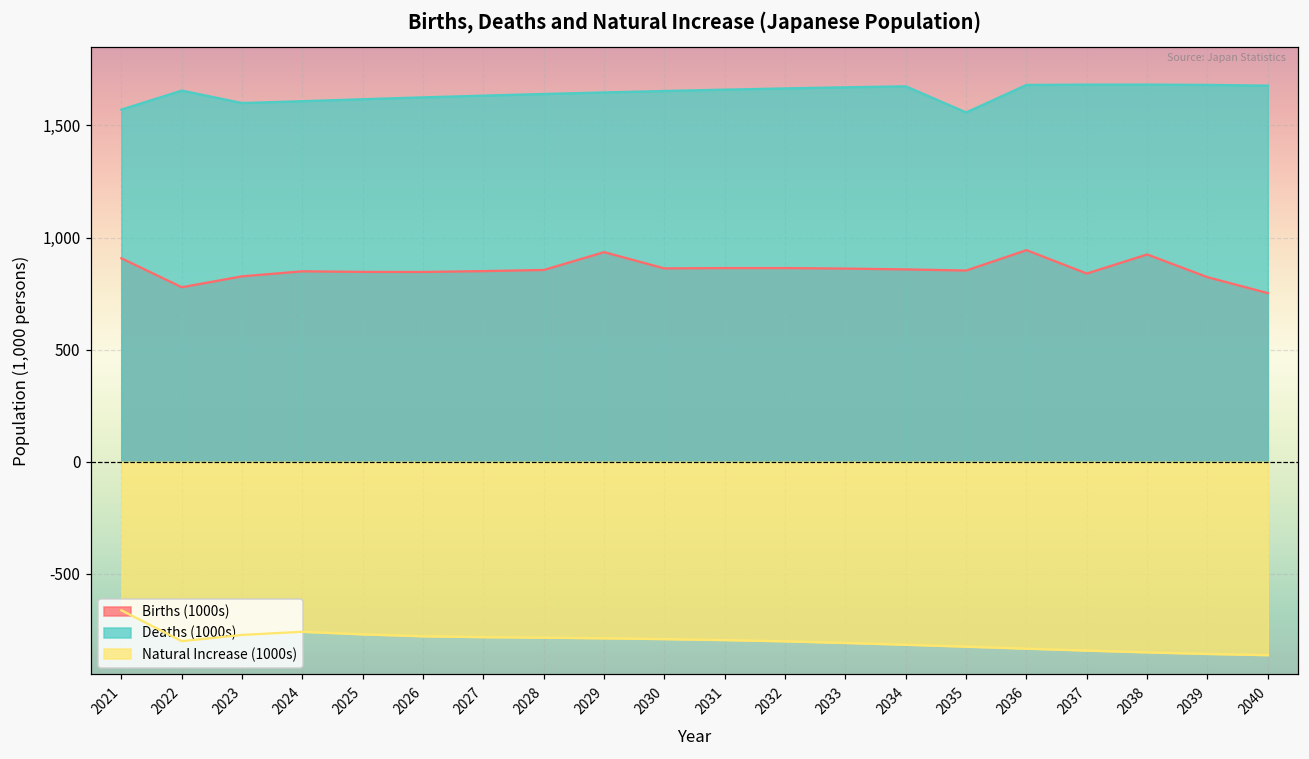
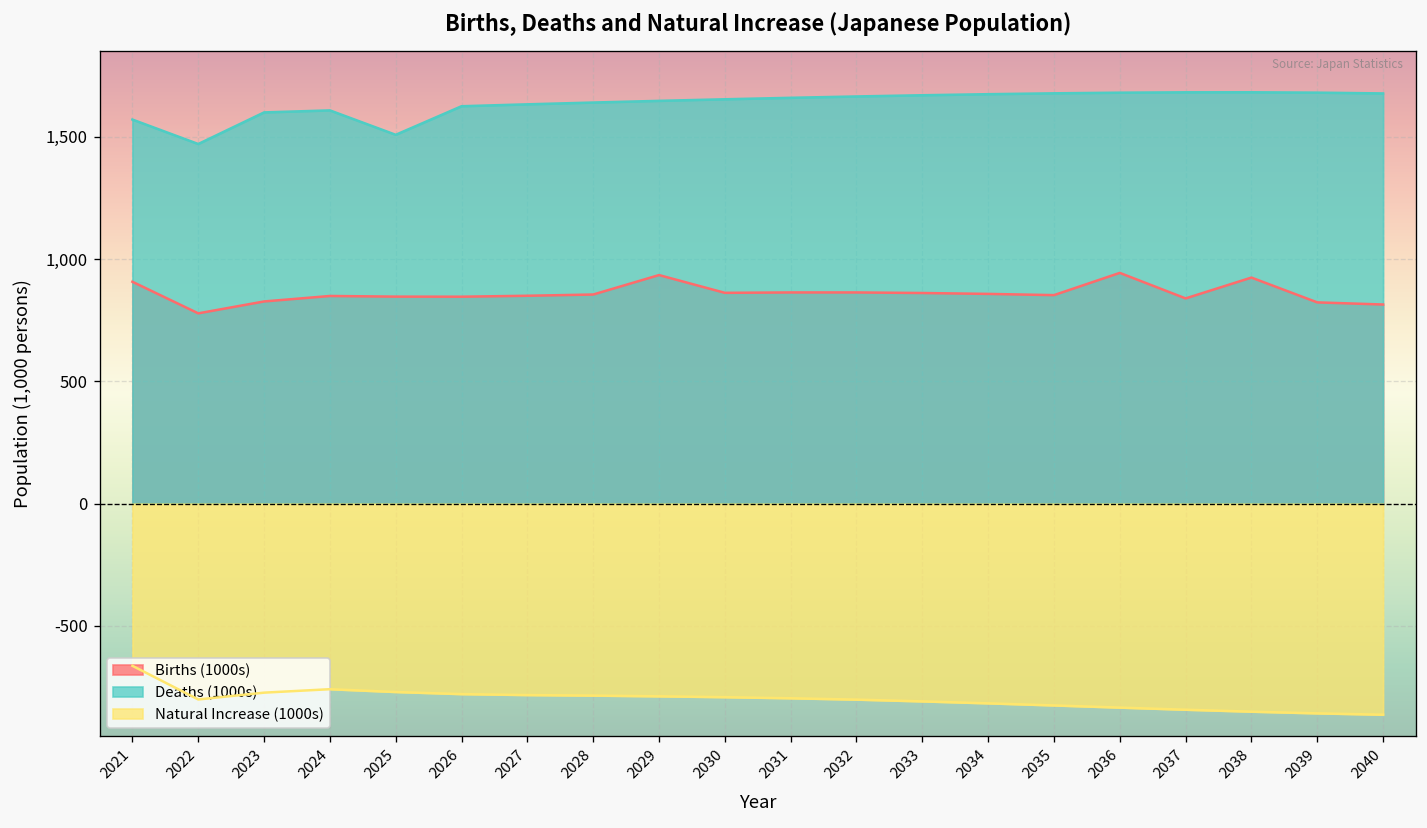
Deaths (1000s), 2022: 1,660 -> 1,470
Deaths (1000s), 2025: 1,620 -> 1,510
Deaths (1000s), 2035: 1,560 -> 1,680
Births (1000s), 2040: 750 -> 810
